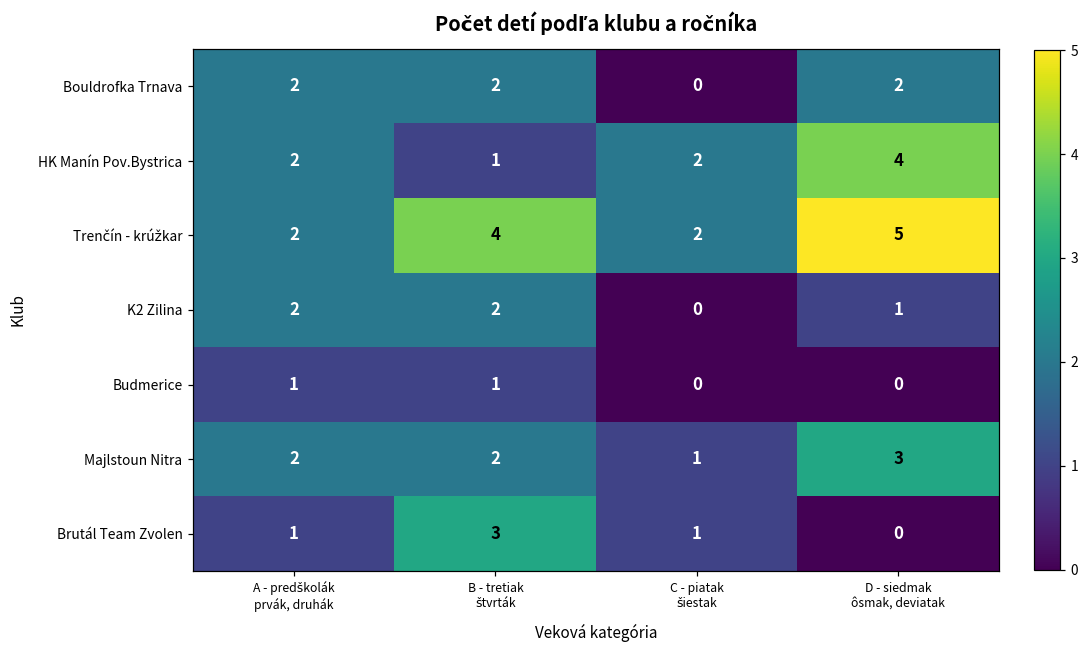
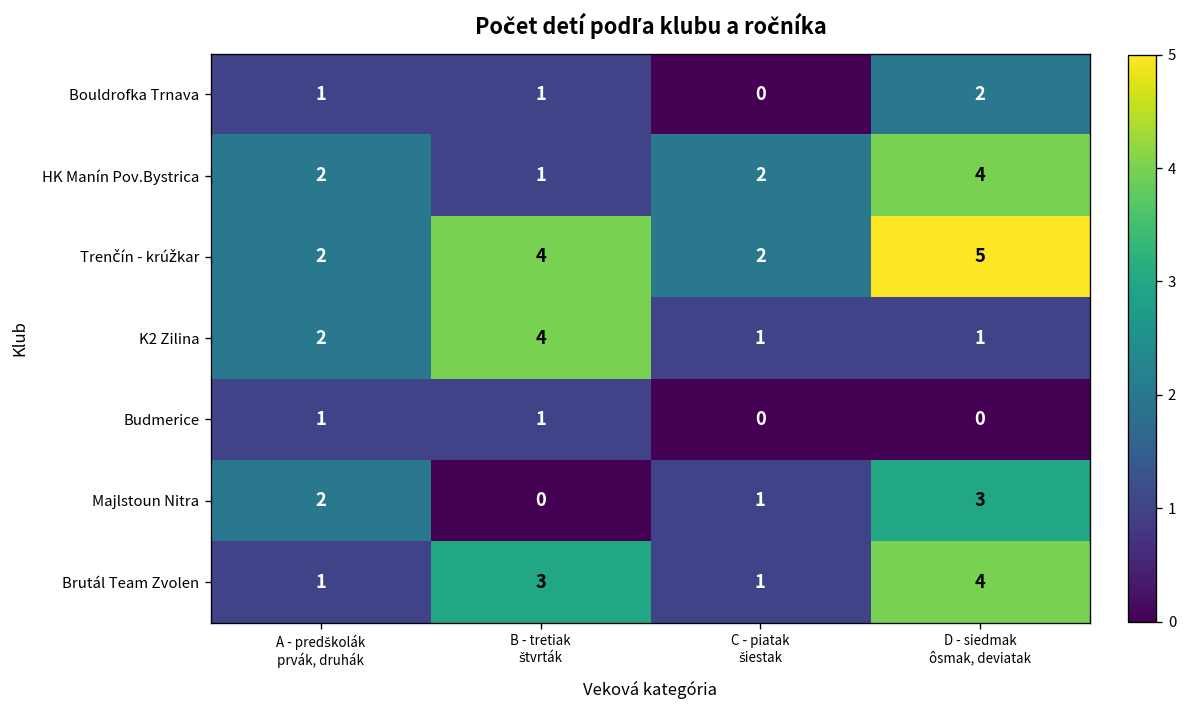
Bouldrofka Trnava, A - predškolák prvák, druhák: 2 -> 1
Bouldrofka Trnava, B - tretiak štvrták: 2 -> 1
K2 Zilina, B - tretiak štvrták: 2 -> 4
K2 Zilina, C - piatak šiestak: 0 -> 1
Majlstoun Nitra, B - tretiak štvrták: 2 -> 0
Brutál Team Zvolen, D - siedmak ôsmak, deviatak: 0 -> 4
